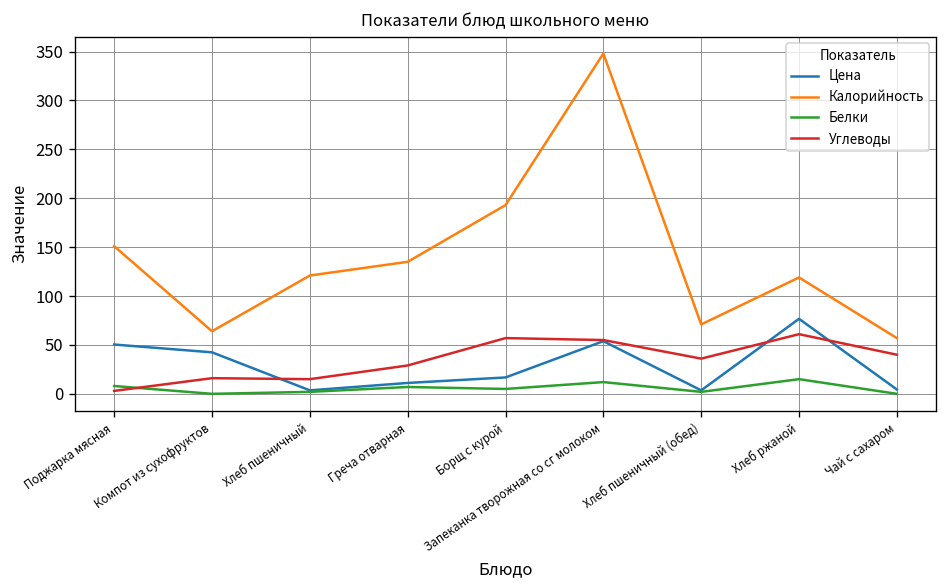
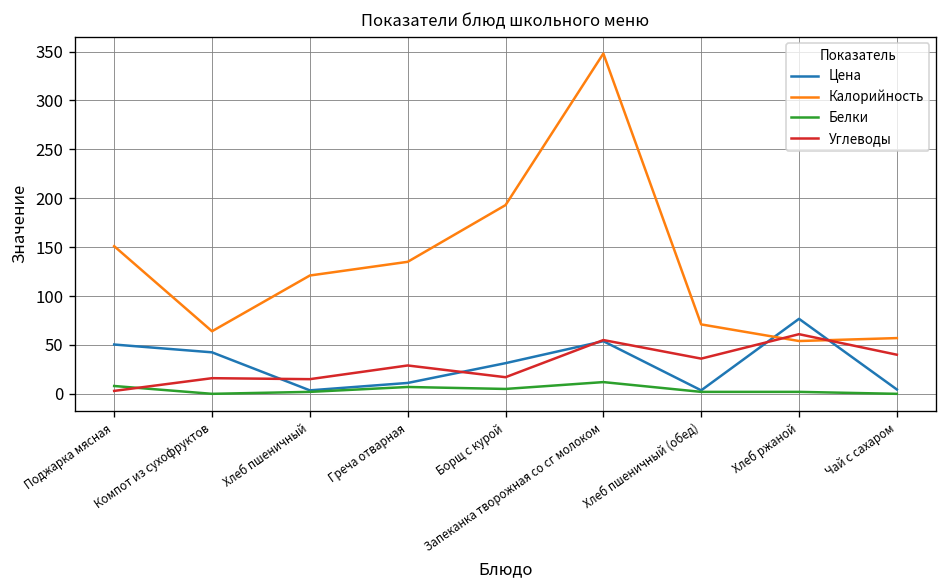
Цена, Борщ с курой: 20 -> 30
Углеводы, Борщ с курой: 60 -> 20
Калорийность, Хлеб ржаной: 120 -> 50
Белки, Хлеб ржаной: 20 -> 0
